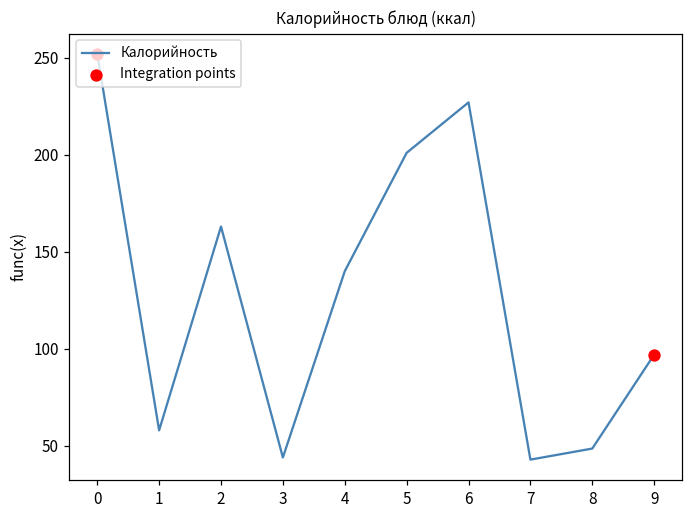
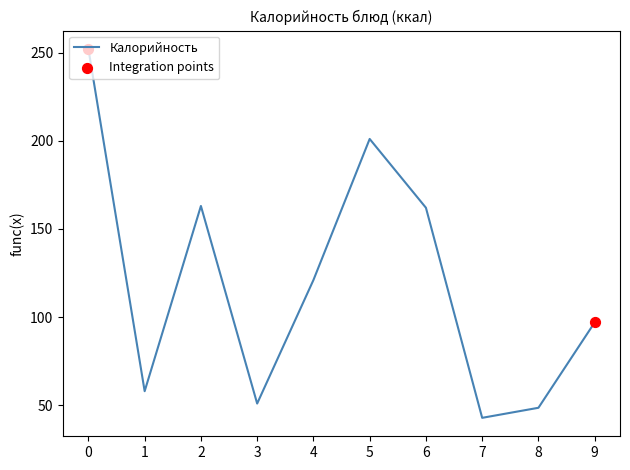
Калорийность, 3: 44 -> 51
Калорийность, 4: 140 -> 121
Калорийность, 6: 227 -> 162
